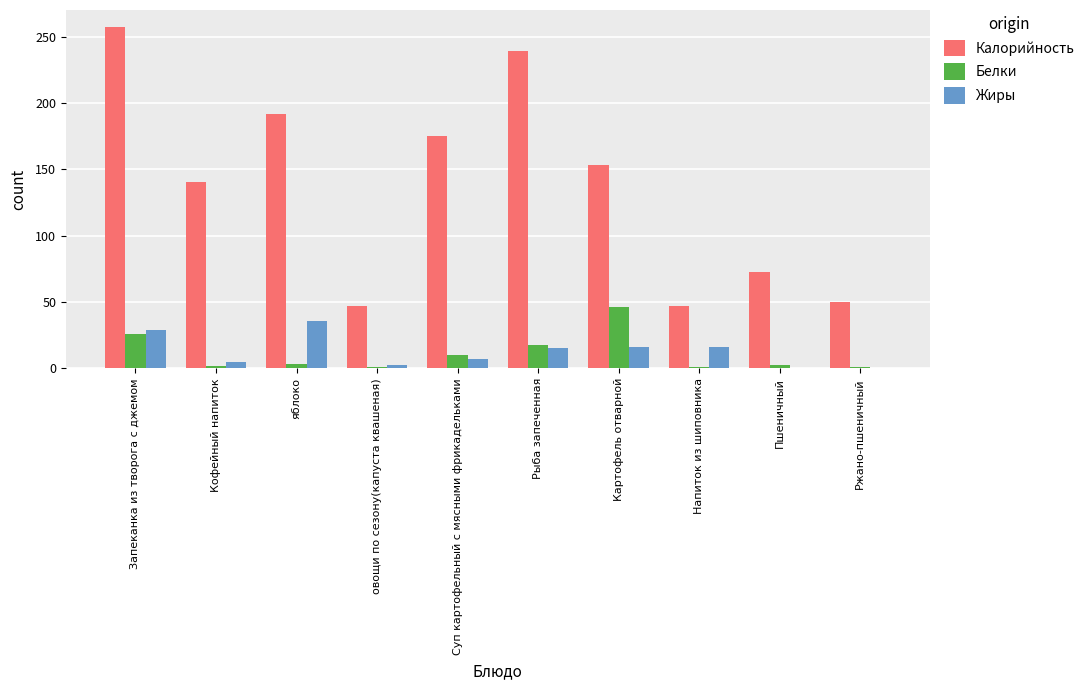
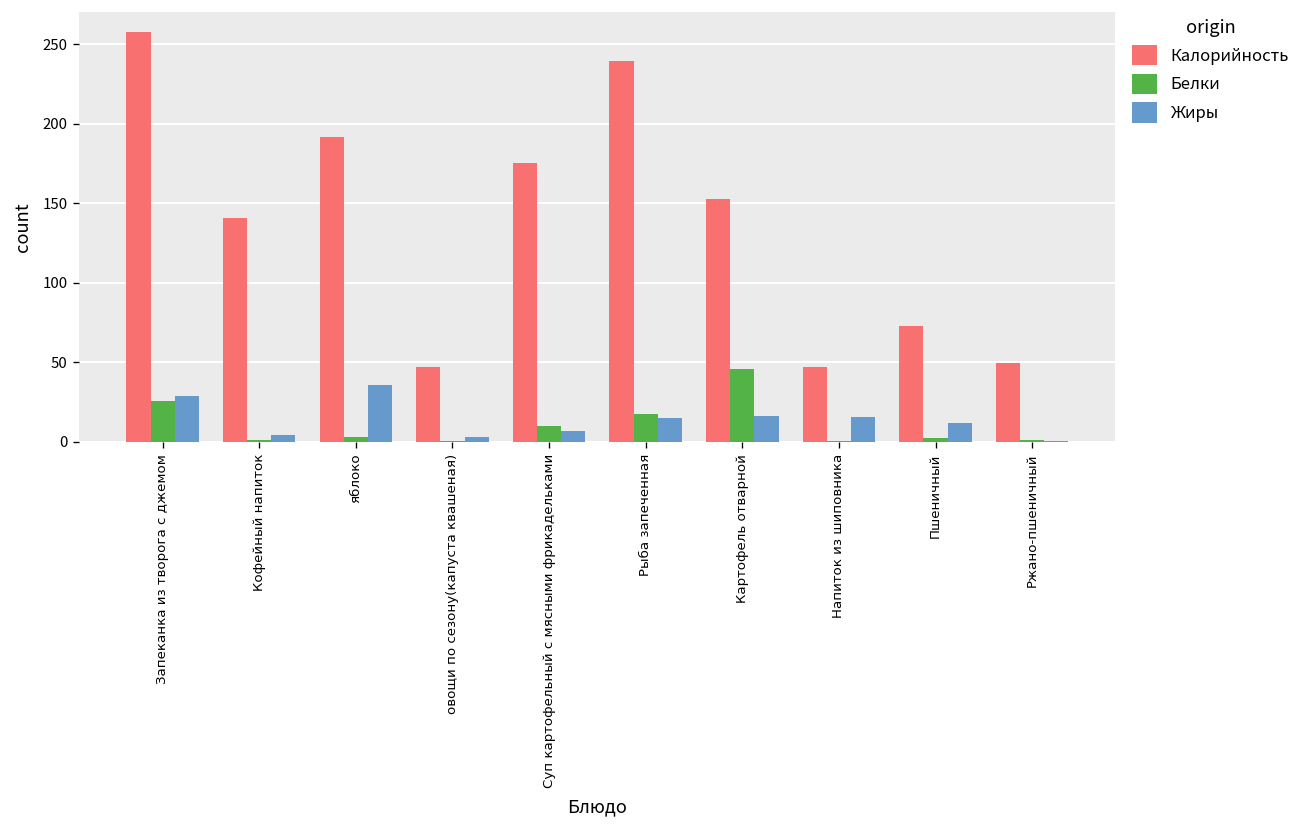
Жиры, Пшеничный: 0 -> 12
